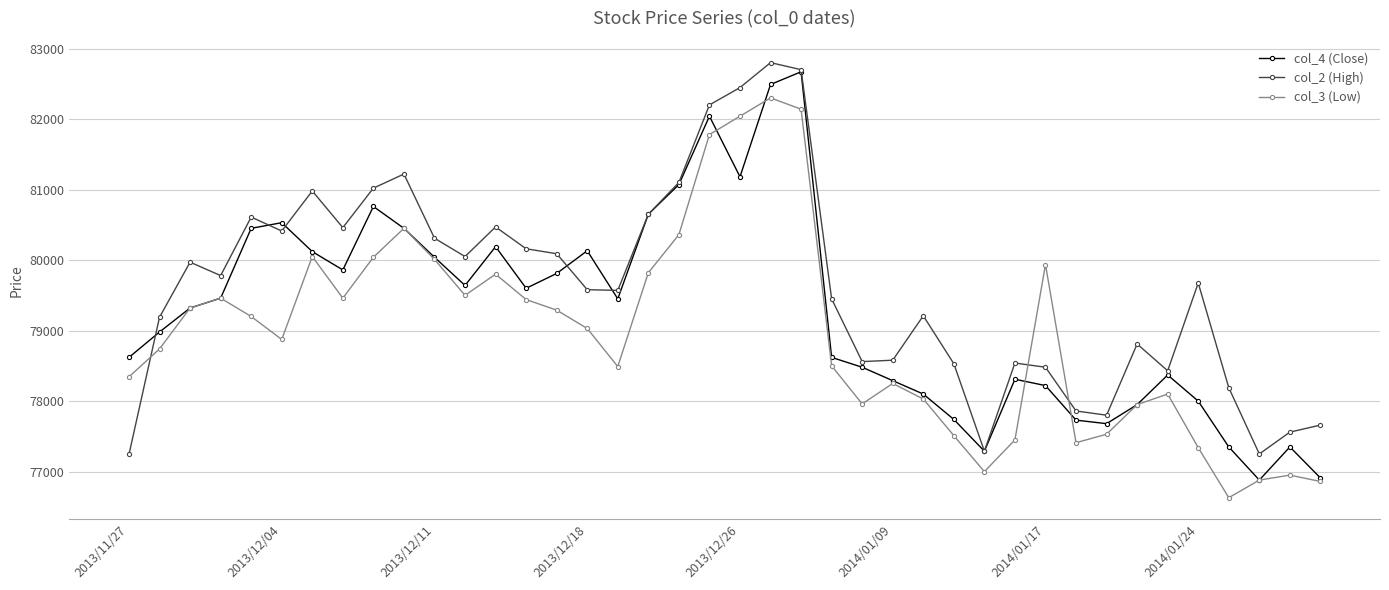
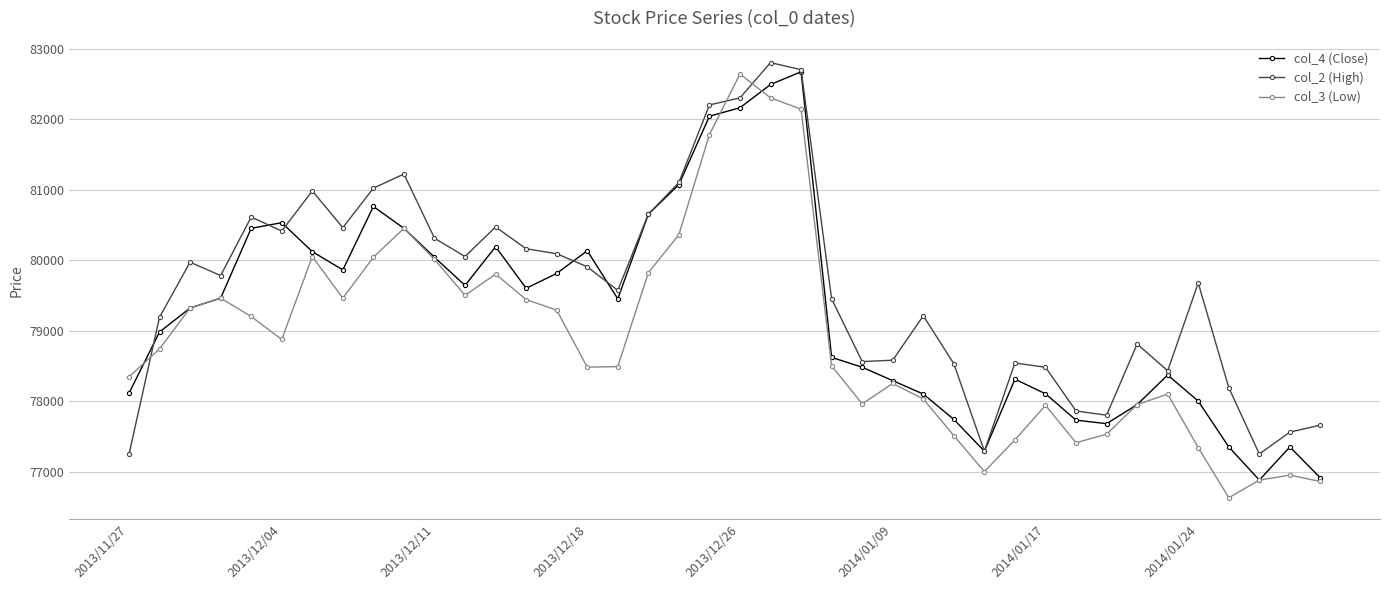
col_4 (Close), 2013/11/27: 78600 -> 78100
col_2 (High), 2013/12/18: 79600 -> 79900
col_3 (Low), 2013/12/18: 79000 -> 78500
col_4 (Close), 2013/12/26: 81200 -> 82200
col_2 (High), 2013/12/26: 82400 -> 82300
col_3 (Low), 2013/12/26: 82000 -> 82600
col_4 (Close), 2014/01/17: 78200 -> 78100
col_3 (Low), 2014/01/17: 79900 -> 77900
